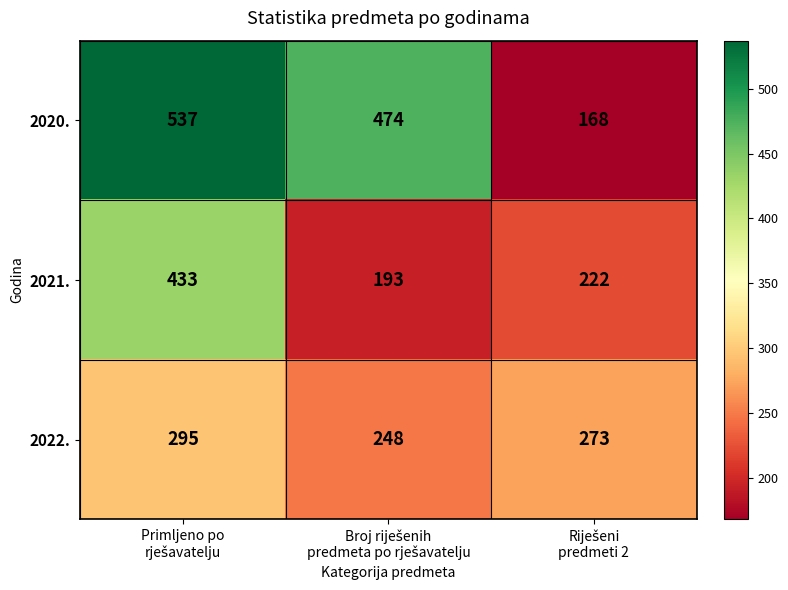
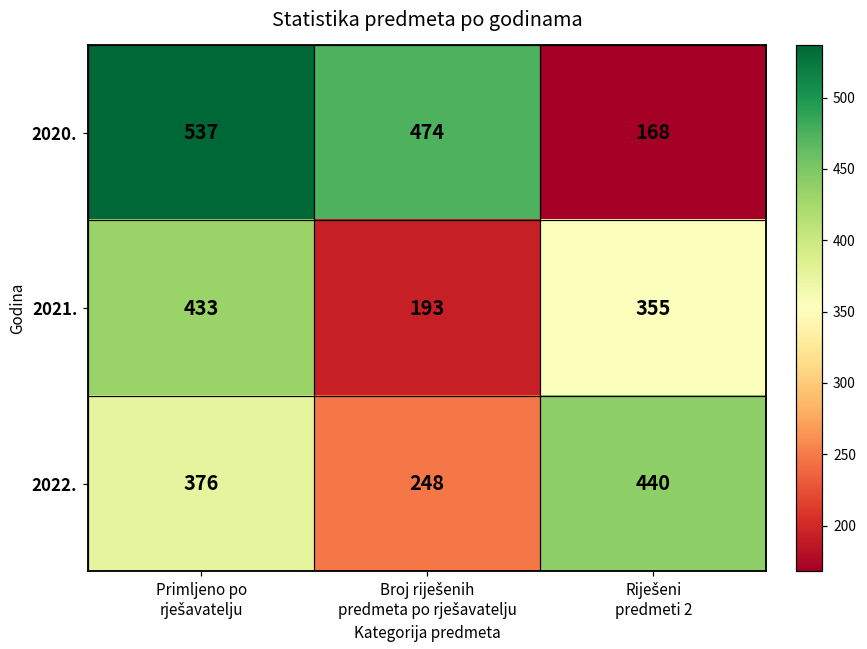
2021., Riješeni predmeti 2: 222 -> 355
2022., Primljeno po rješavatelju: 295 -> 376
2022., Riješeni predmeti 2: 273 -> 440
